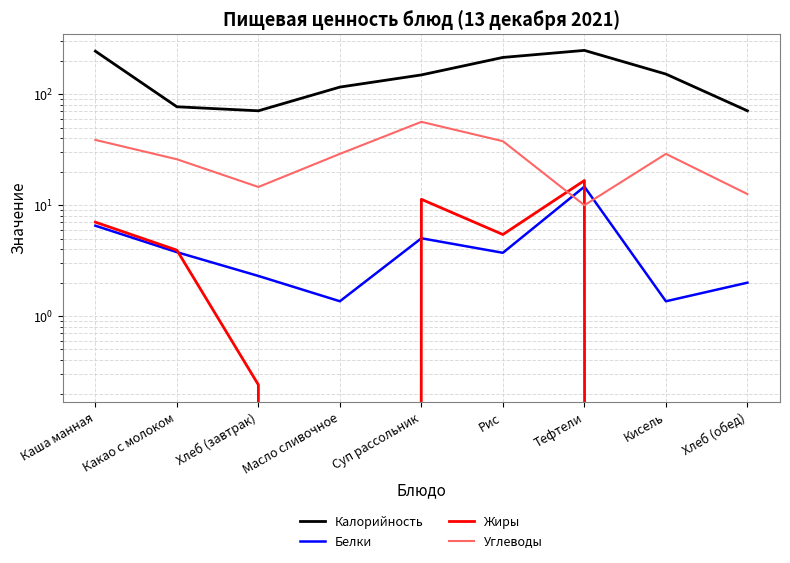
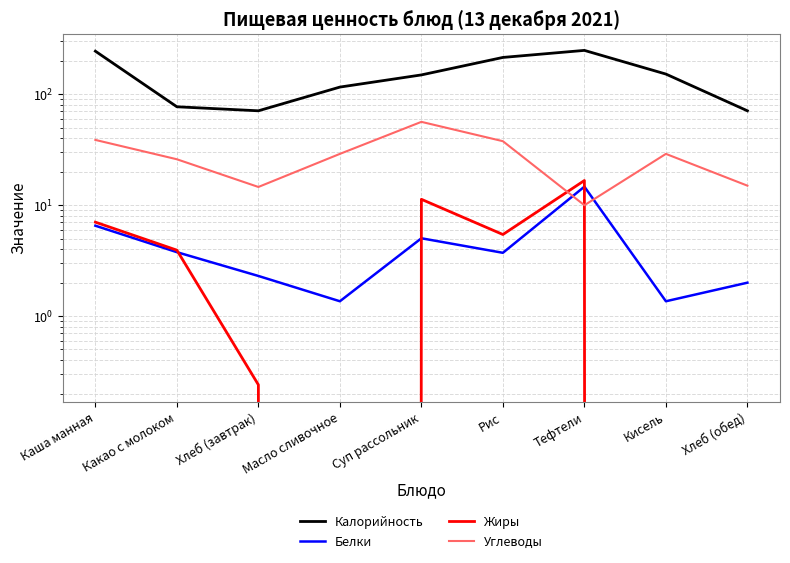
Углеводы, Хлеб (обед): 13 -> 15
